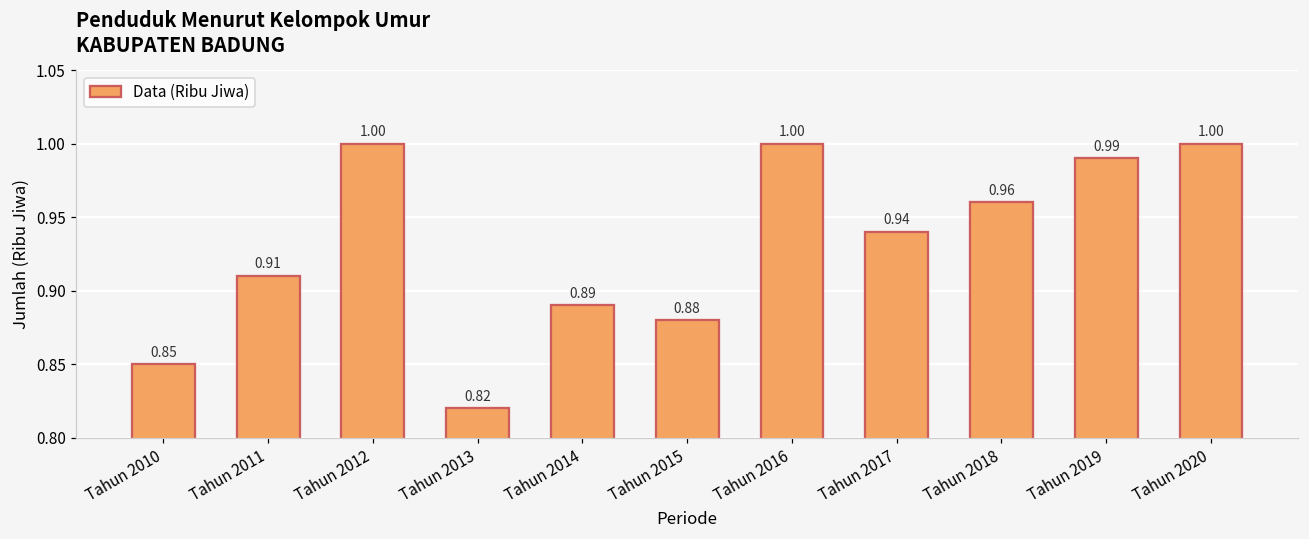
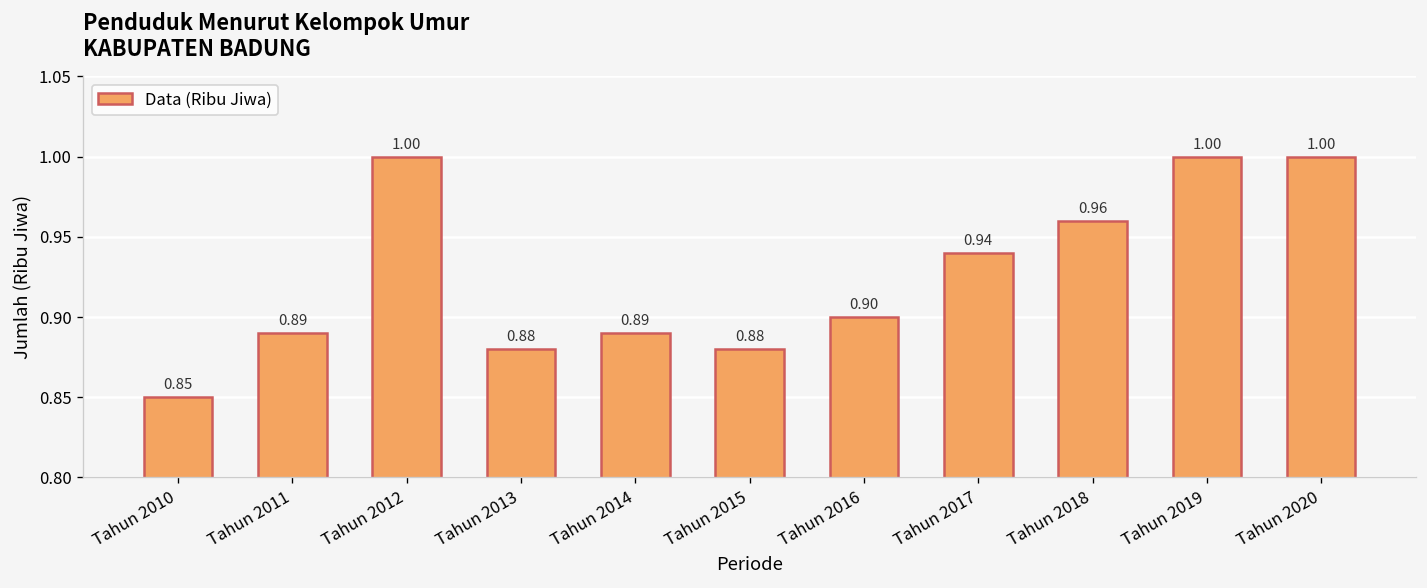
Tahun 2011: 0.91 -> 0.89
Tahun 2013: 0.82 -> 0.88
Tahun 2016: 1.00 -> 0.90
Tahun 2019: 0.99 -> 1.00
